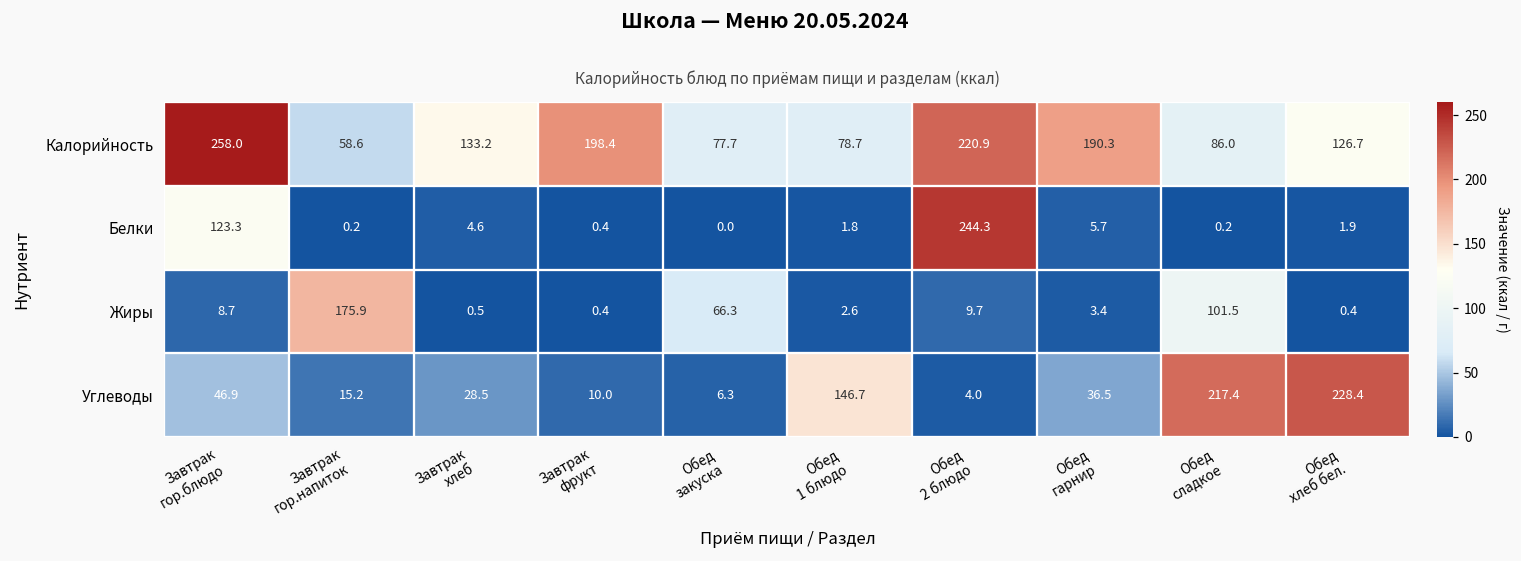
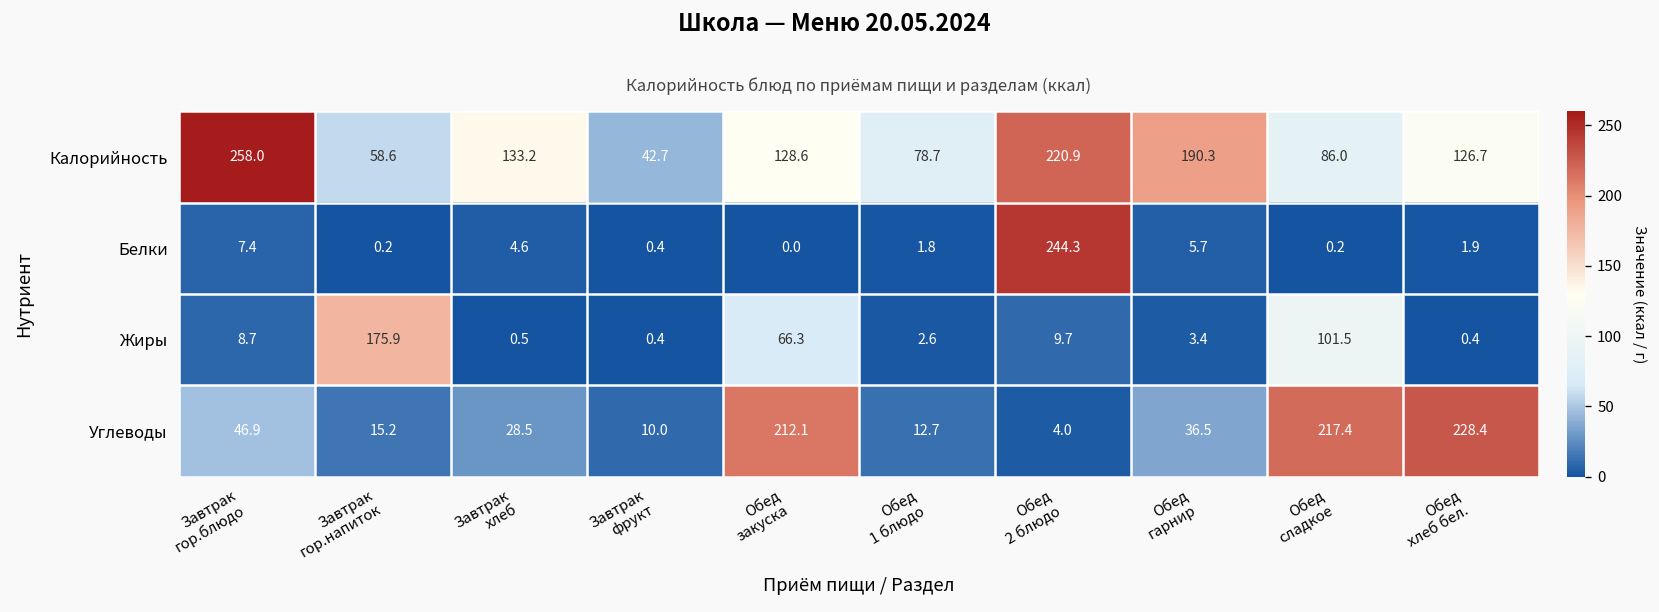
Калорийность, Завтрак фрукт: 198.4 -> 42.7
Калорийность, Обед закуска: 77.7 -> 128.6
Белки, Завтрак гор.блюдо: 123.3 -> 7.4
Углеводы, Обед закуска: 6.3 -> 212.1
Углеводы, Обед 1 блюдо: 146.7 -> 12.7
